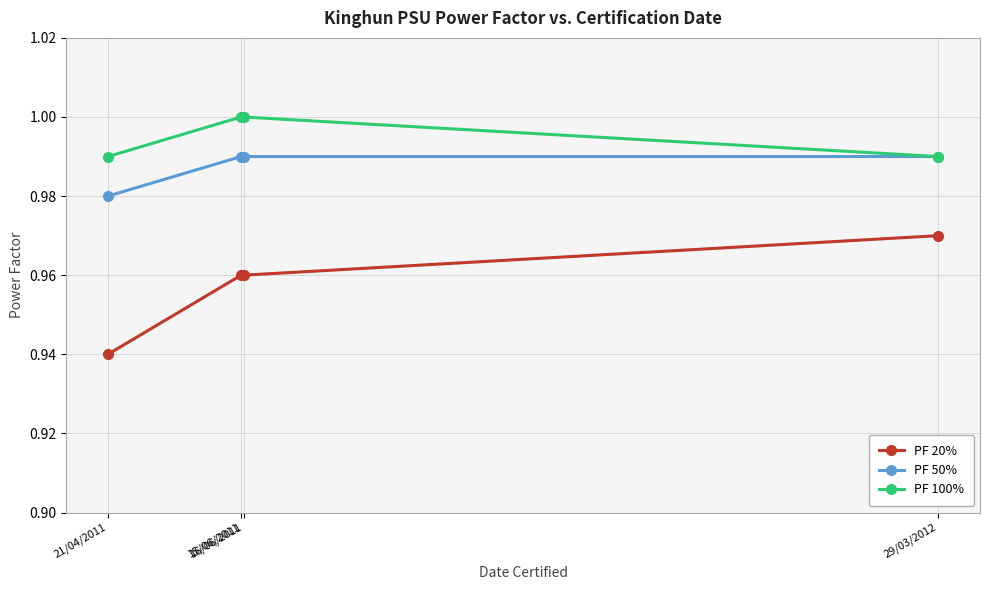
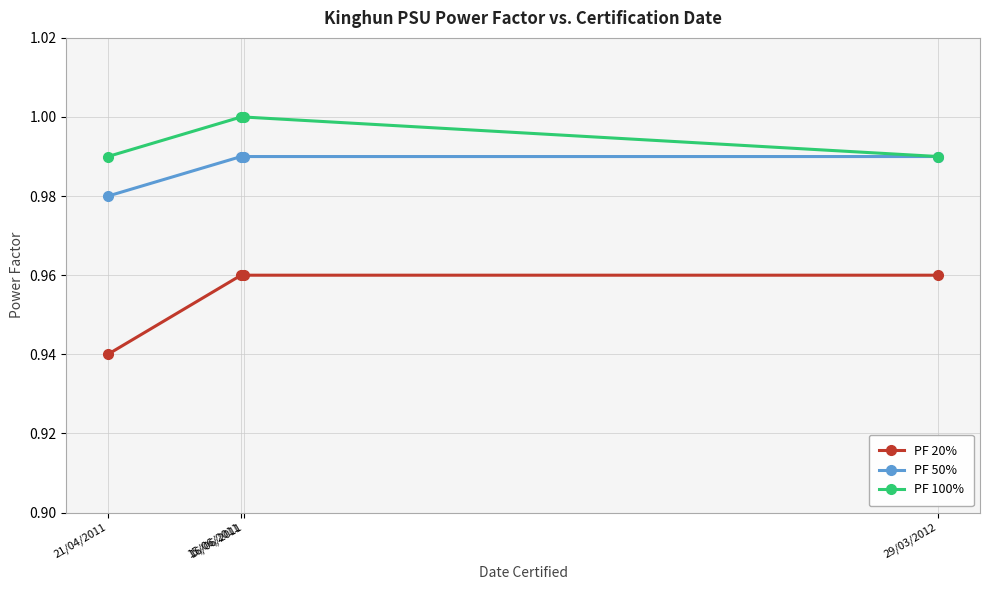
PF 20%, 29/03/2012: 0.97 -> 0.96
